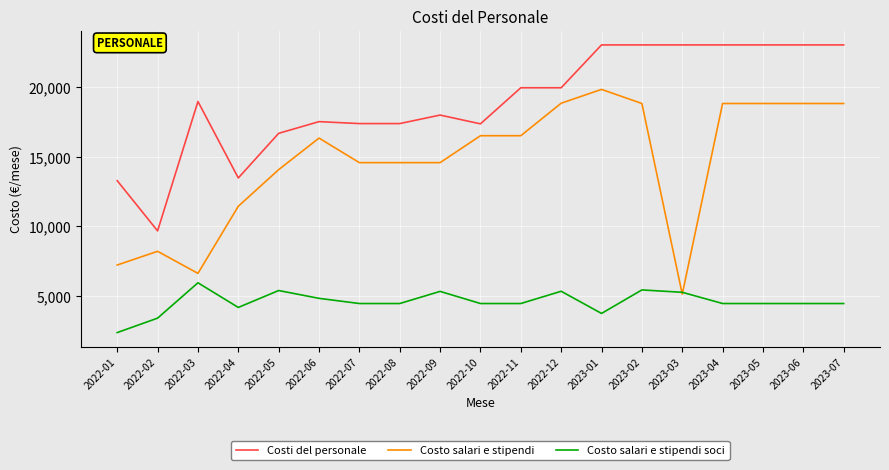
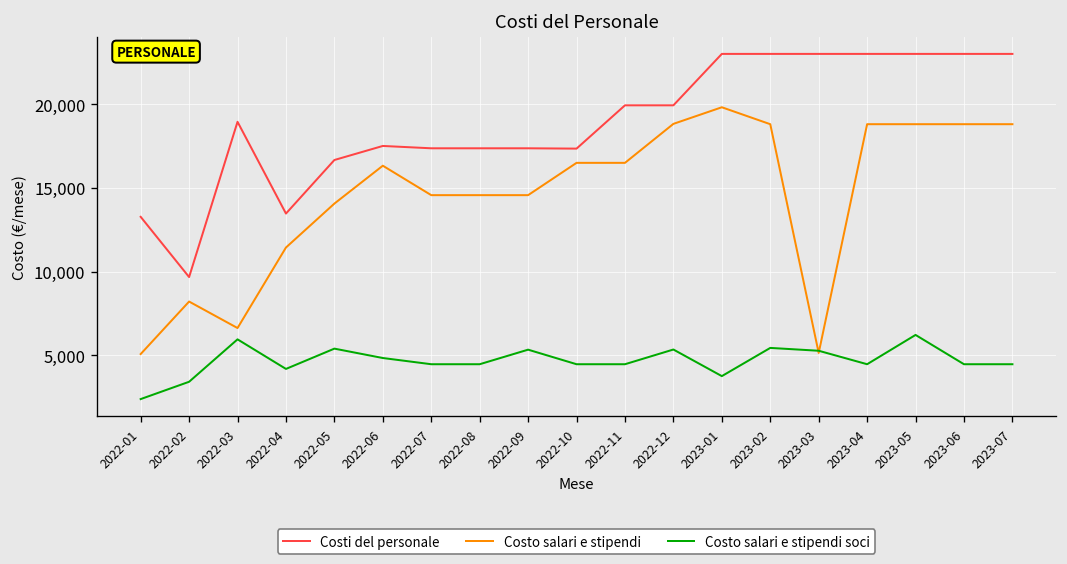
Costo salari e stipendi, 2022-01: 7,200 -> 5,100
Costi del personale, 2022-09: 18,000 -> 17,400
Costo salari e stipendi soci, 2023-05: 4,500 -> 6,200
